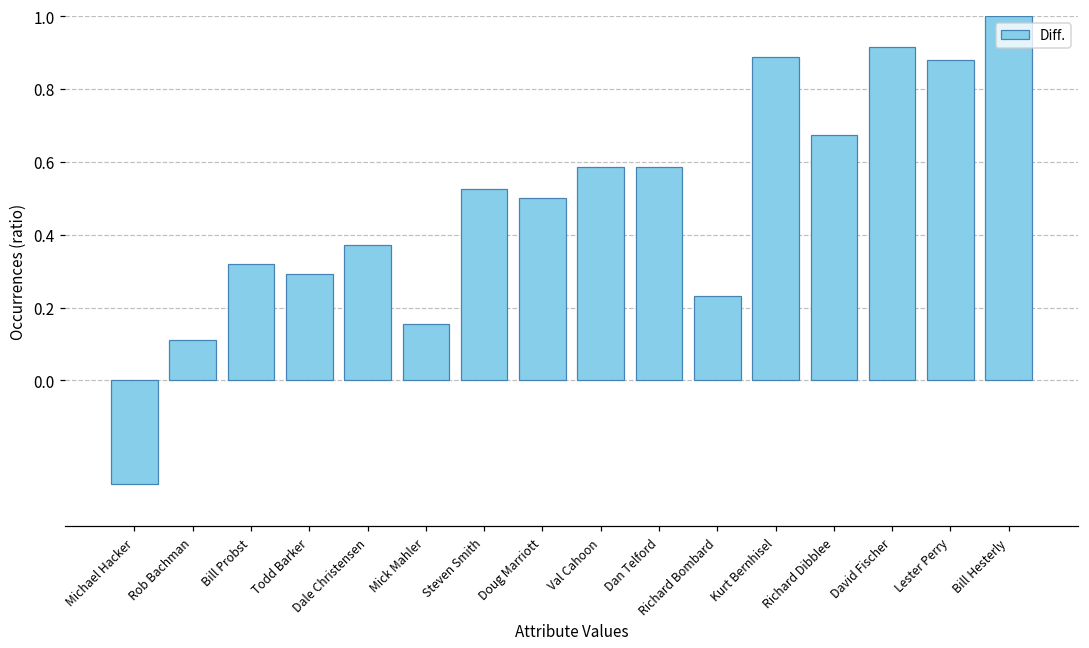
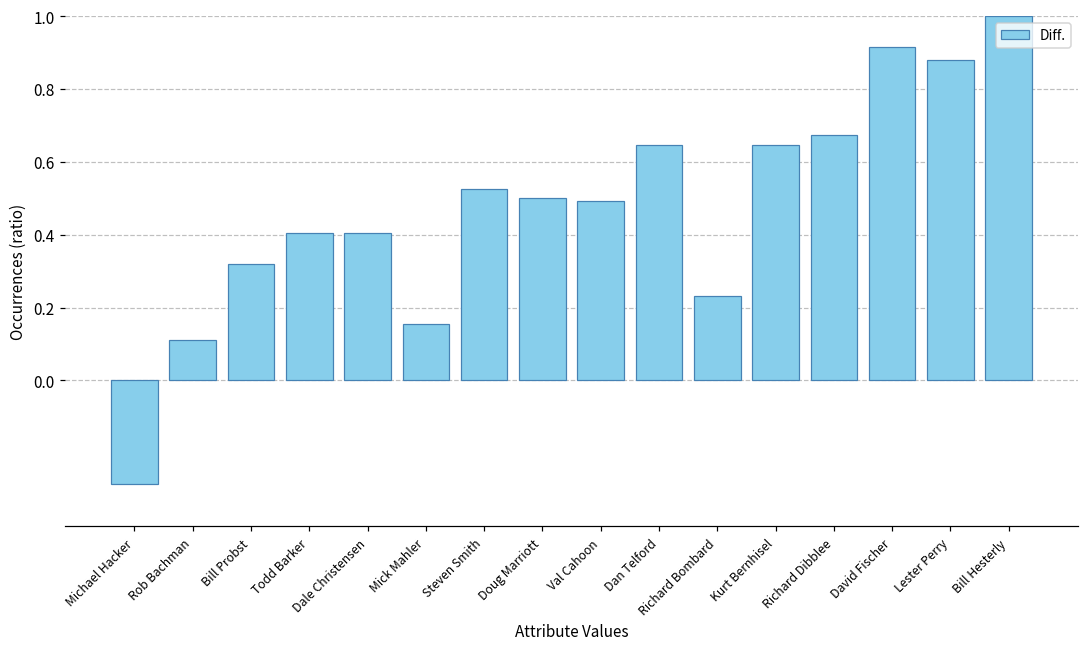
Todd Barker: 0.29 -> 0.41
Dale Christensen: 0.37 -> 0.41
Val Cahoon: 0.59 -> 0.49
Dan Telford: 0.59 -> 0.65
Kurt Bernhisel: 0.89 -> 0.65
